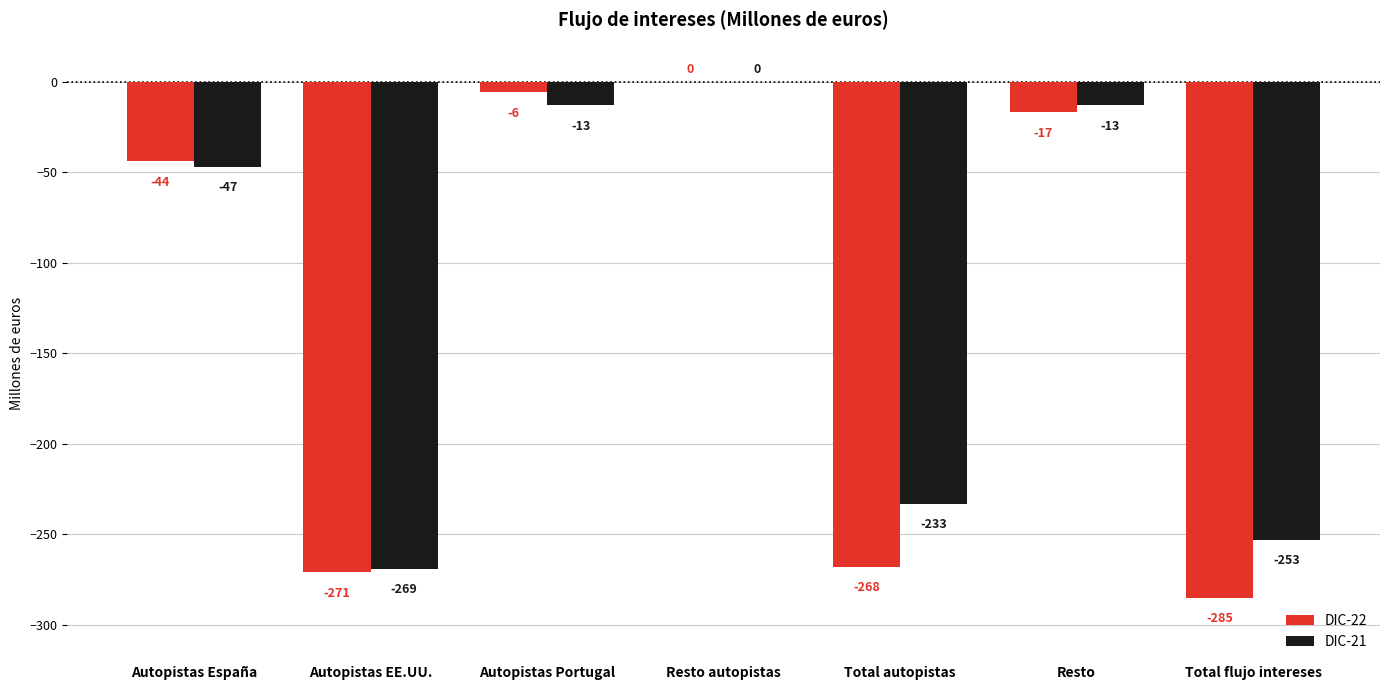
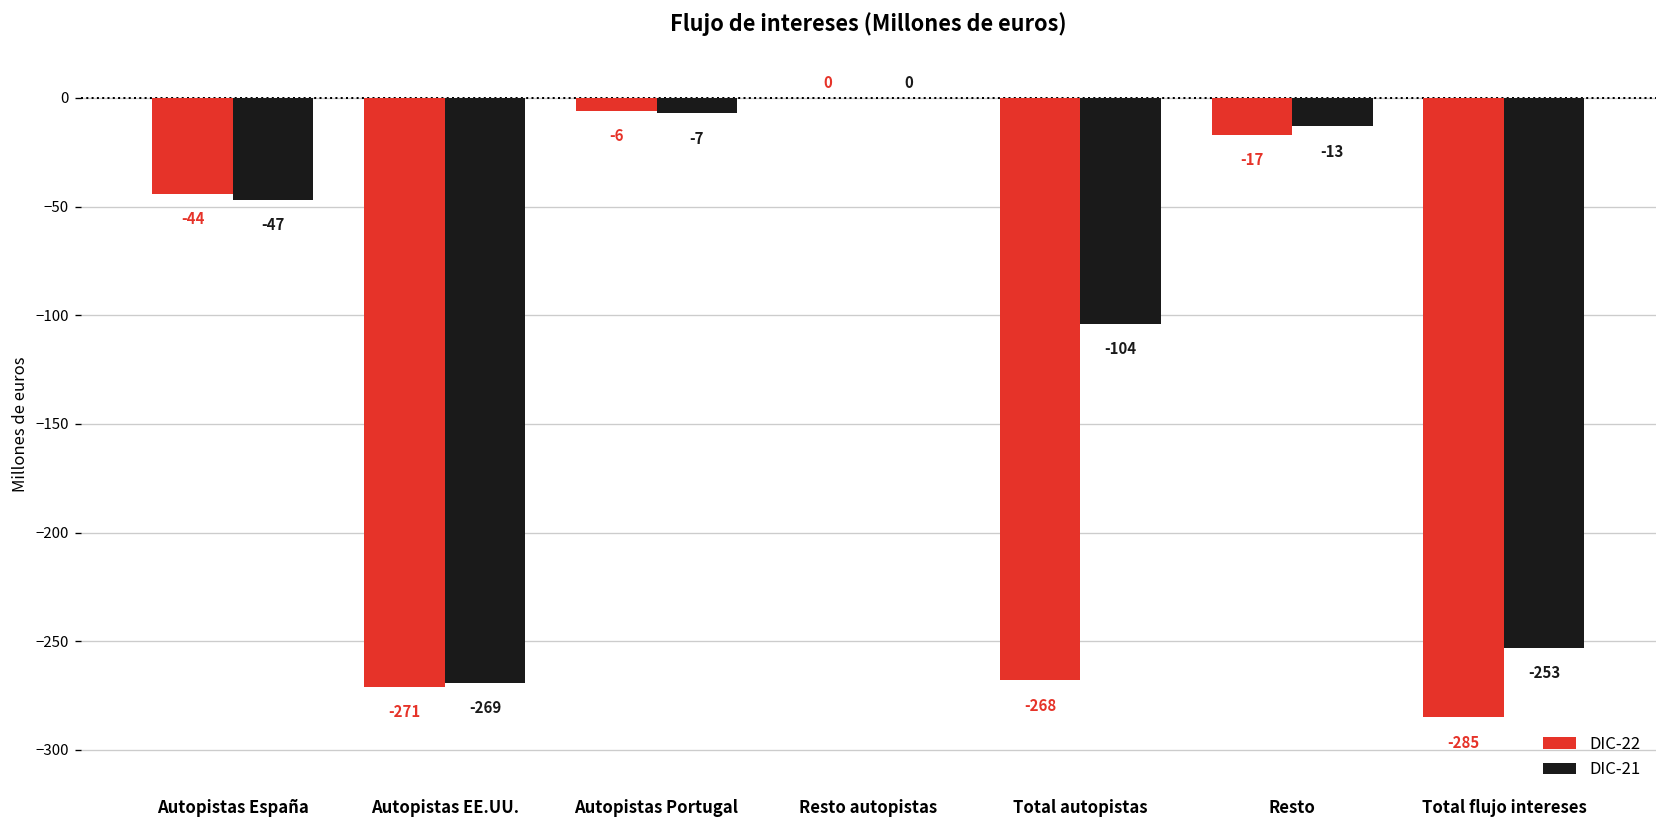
DIC-21, Autopistas Portugal: -13 -> -7
DIC-21, Total autopistas: -233 -> -104
